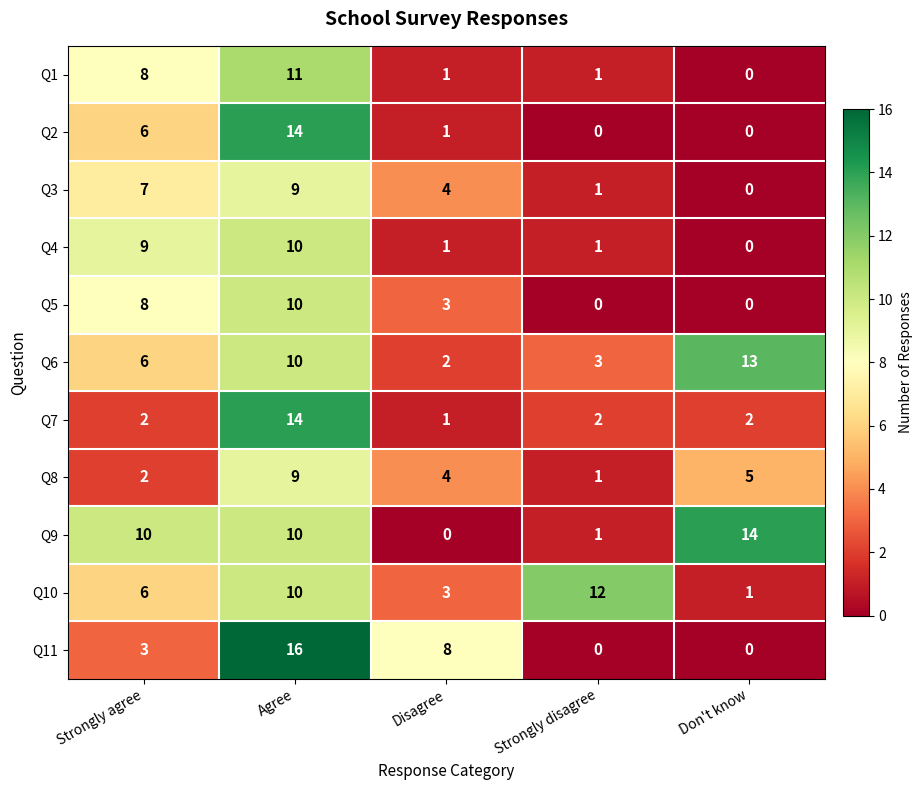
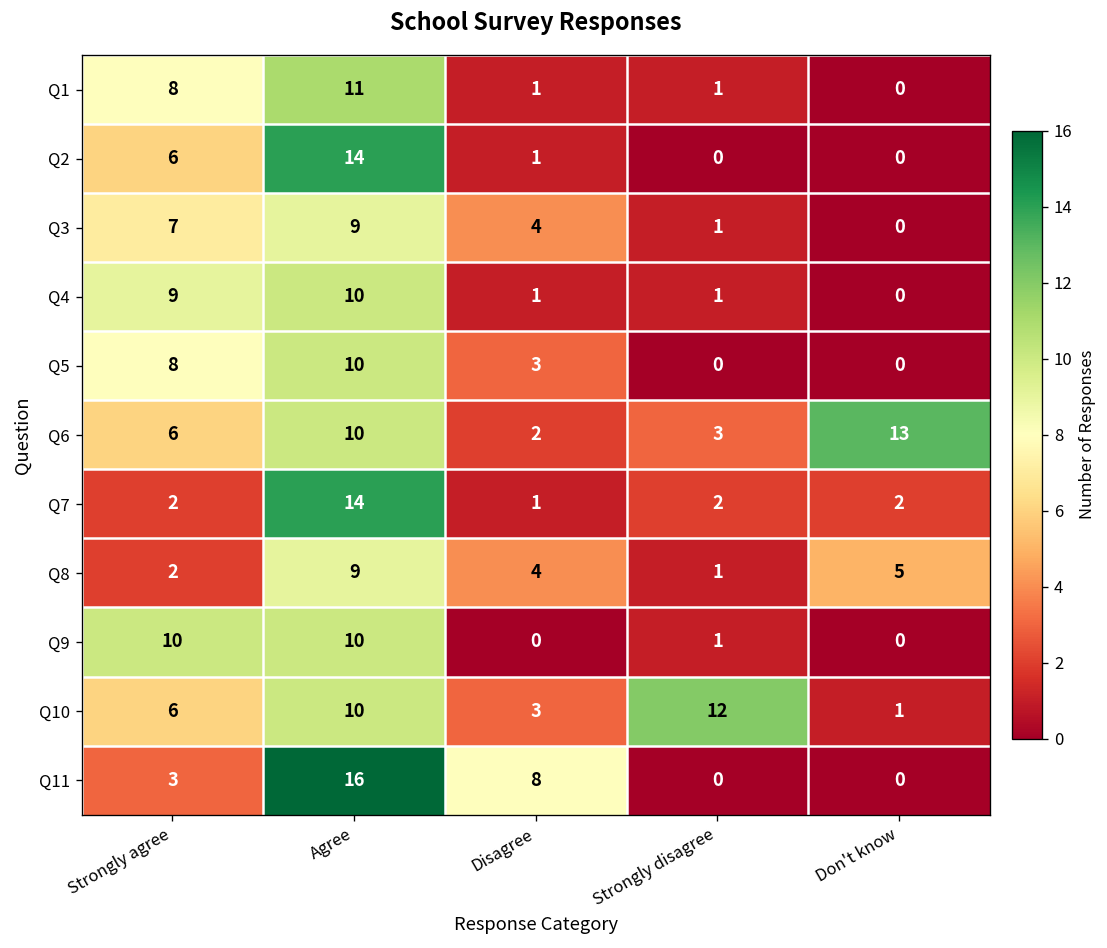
Q9, Don't know: 14 -> 0
